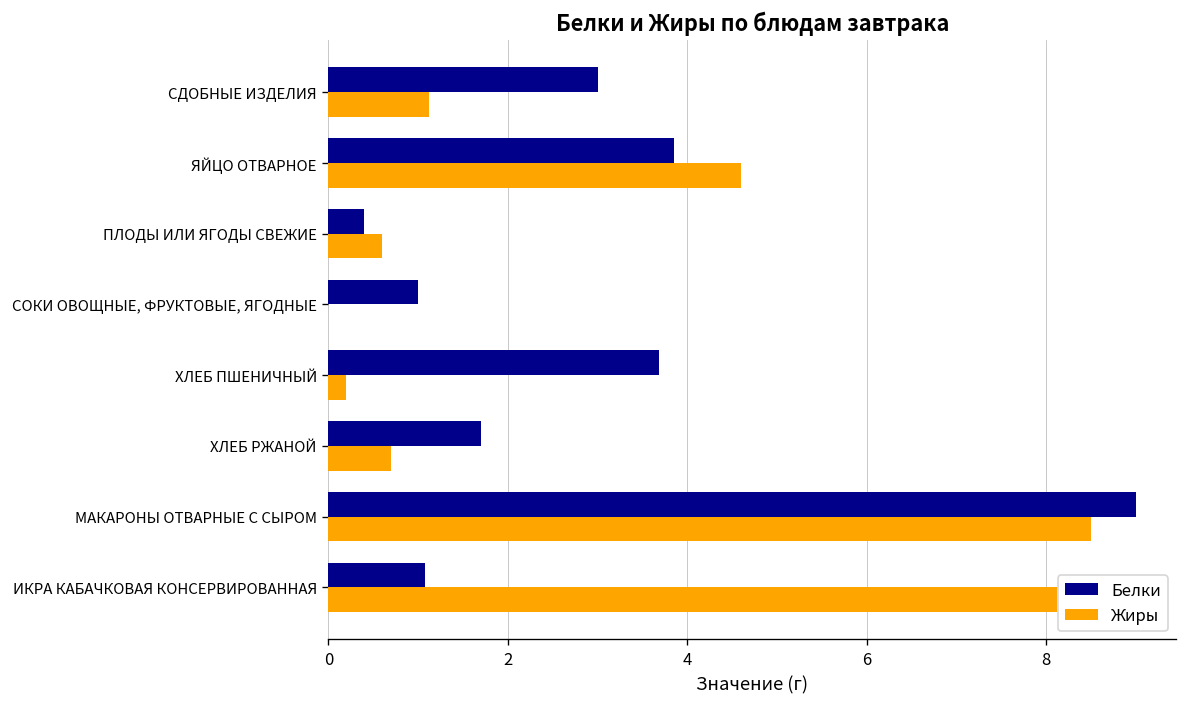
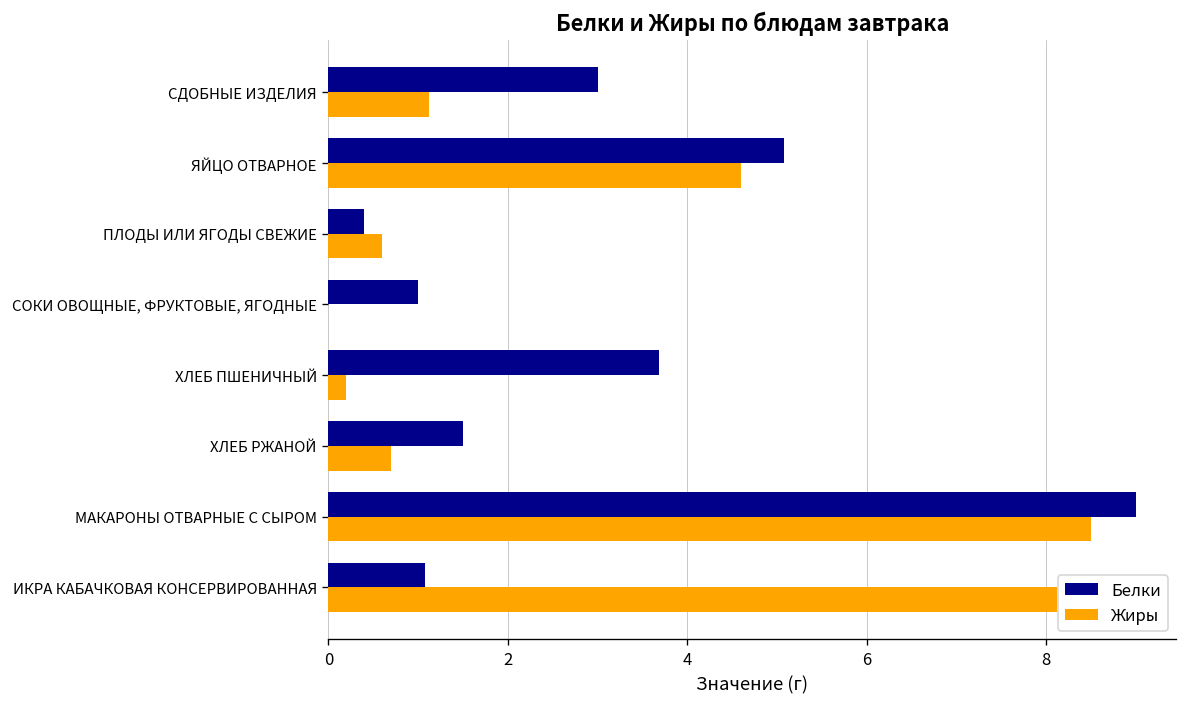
Белки, ЯЙЦО ОТВАРНОЕ: 3.9 -> 5.1
Белки, ХЛЕБ РЖАНОЙ: 1.7 -> 1.5
